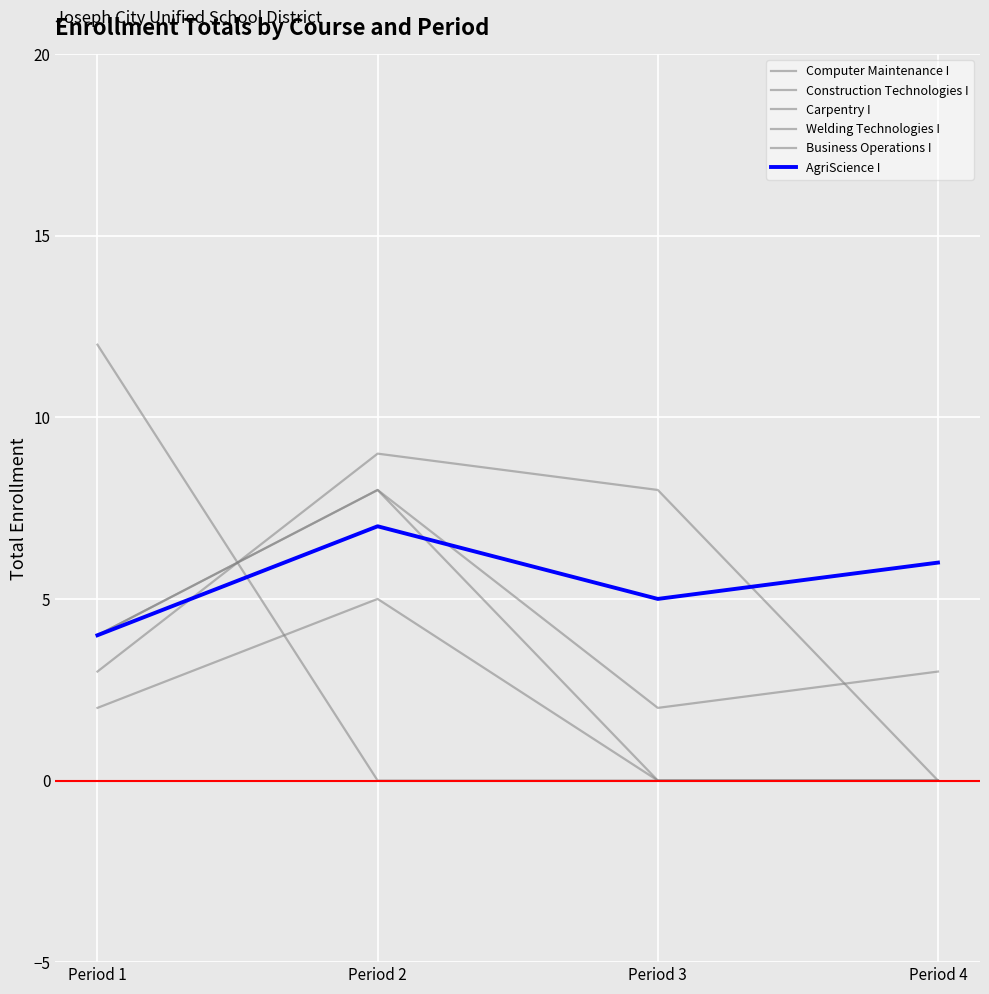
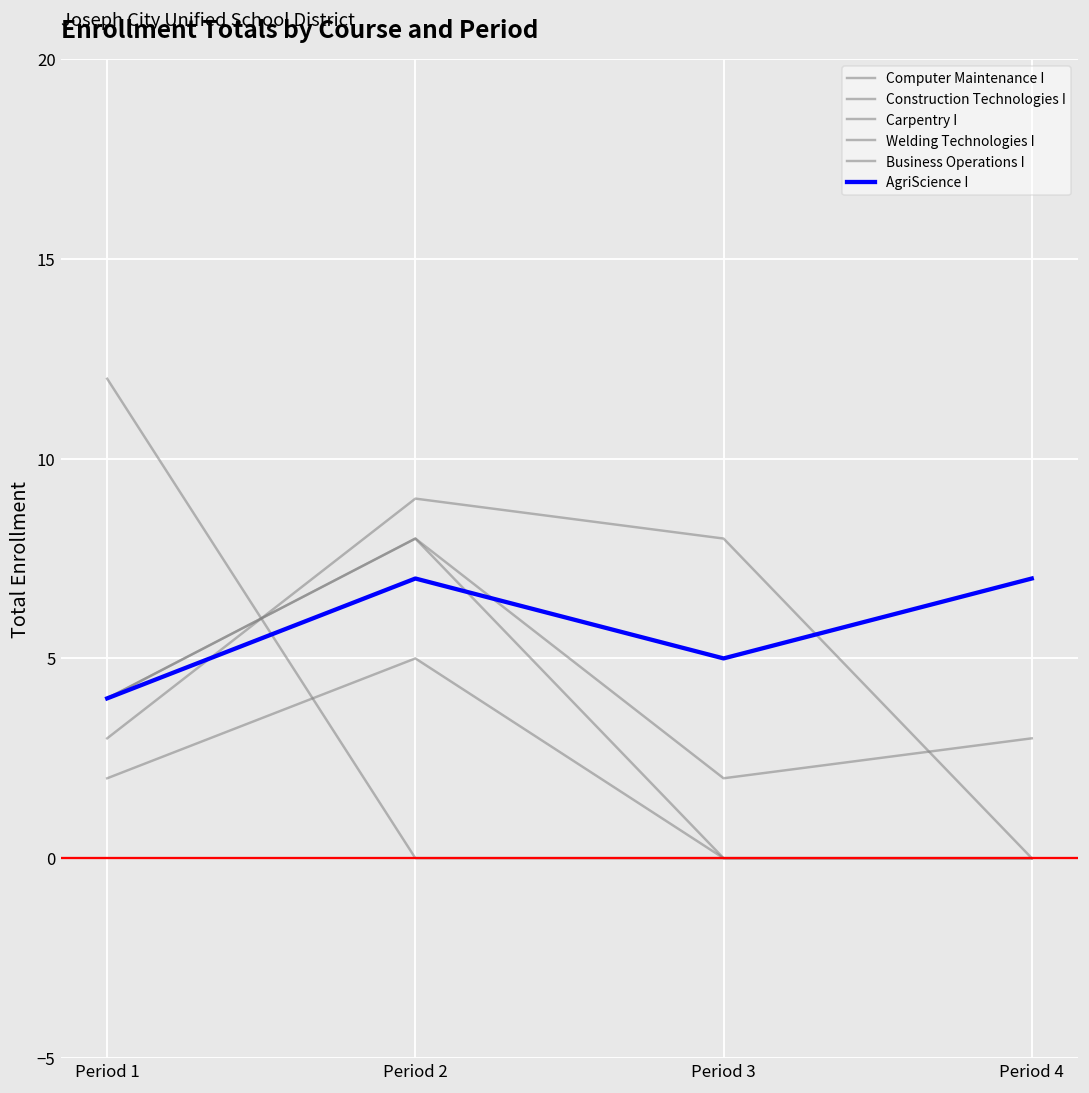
AgriScience I, Period 4: 6 -> 7
